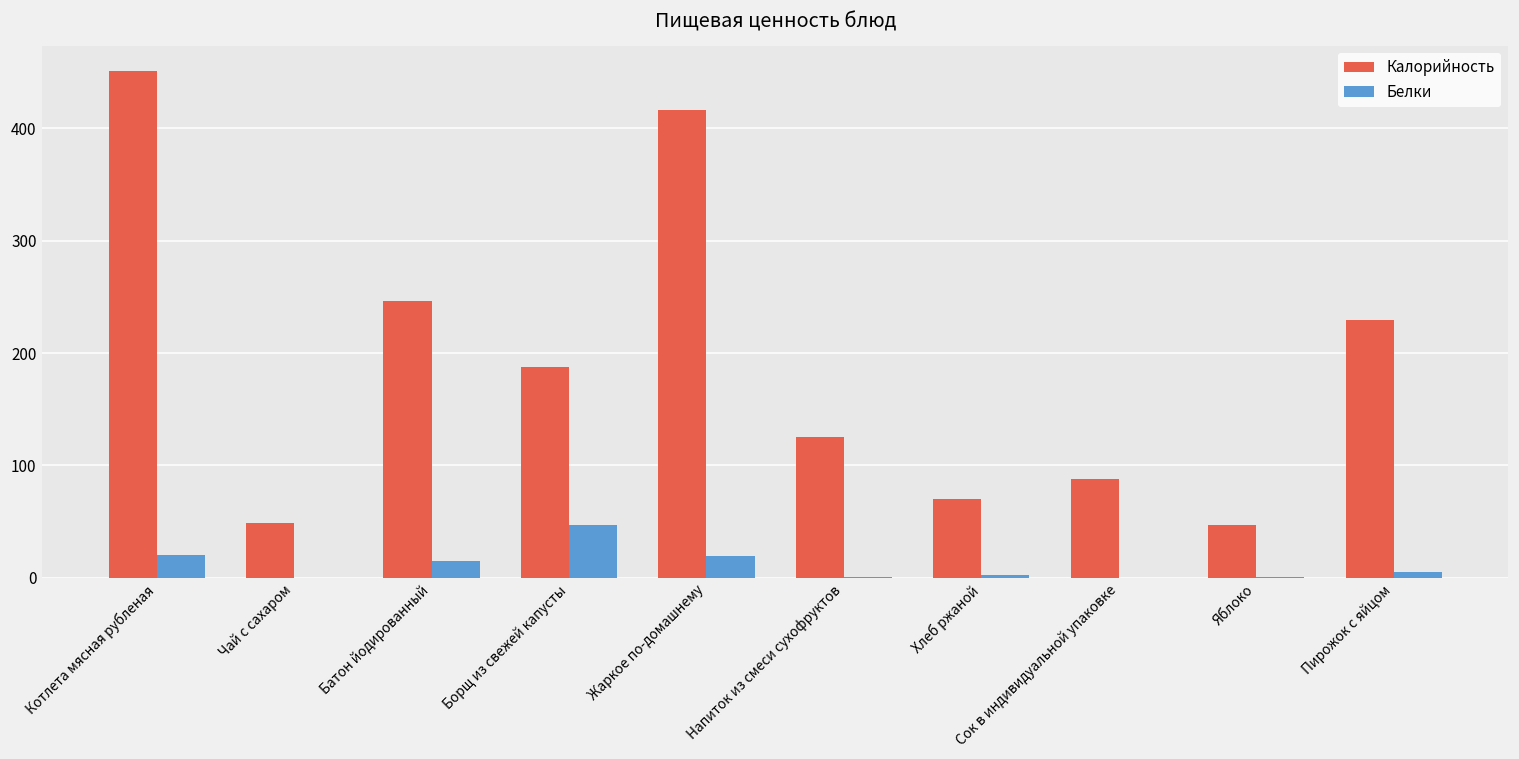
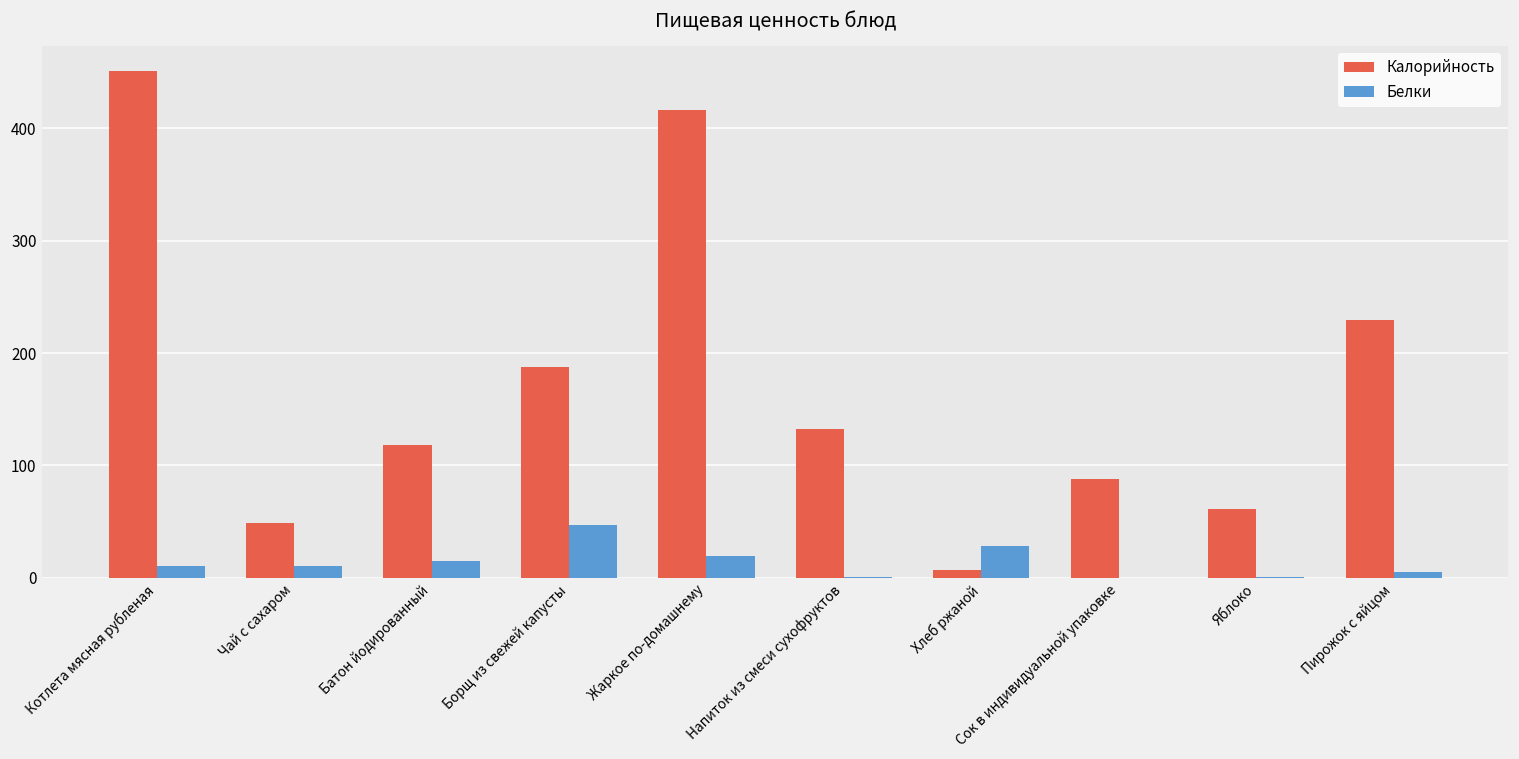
Белки, Котлета мясная рубленая: 20 -> 11
Белки, Чай с сахаром: 0 -> 11
Калорийность, Батон йодированный: 246 -> 118
Калорийность, Напиток из смеси сухофруктов: 125 -> 133
Калорийность, Хлеб ржаной: 70 -> 7
Белки, Хлеб ржаной: 2 -> 28
Калорийность, Яблоко: 47 -> 61
